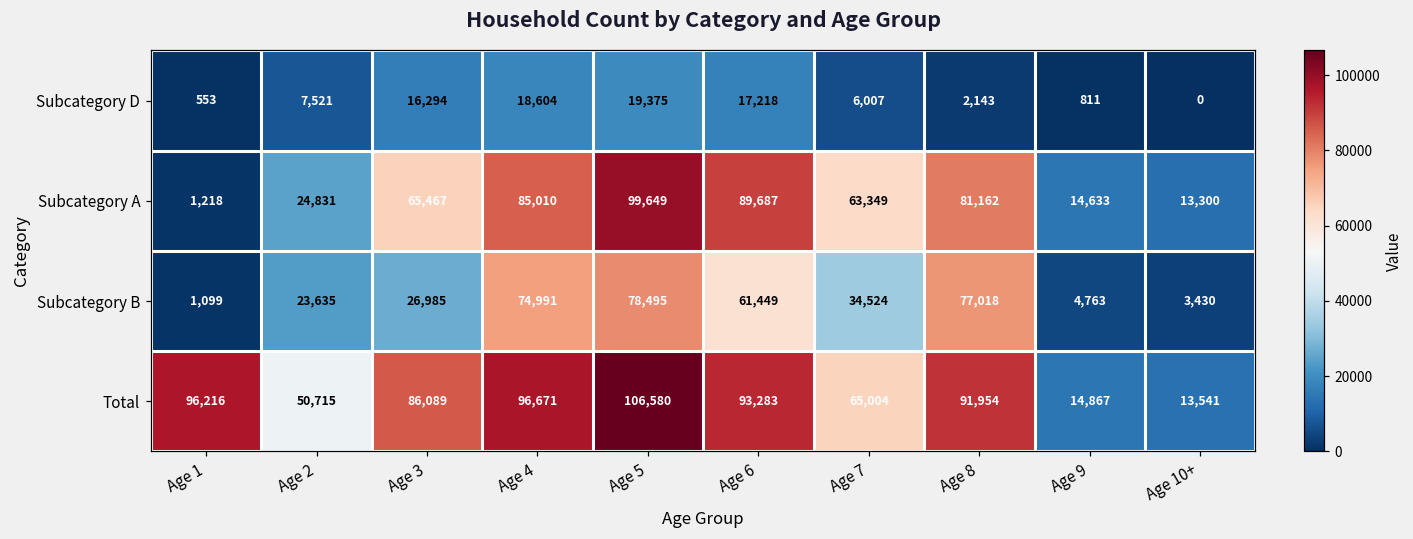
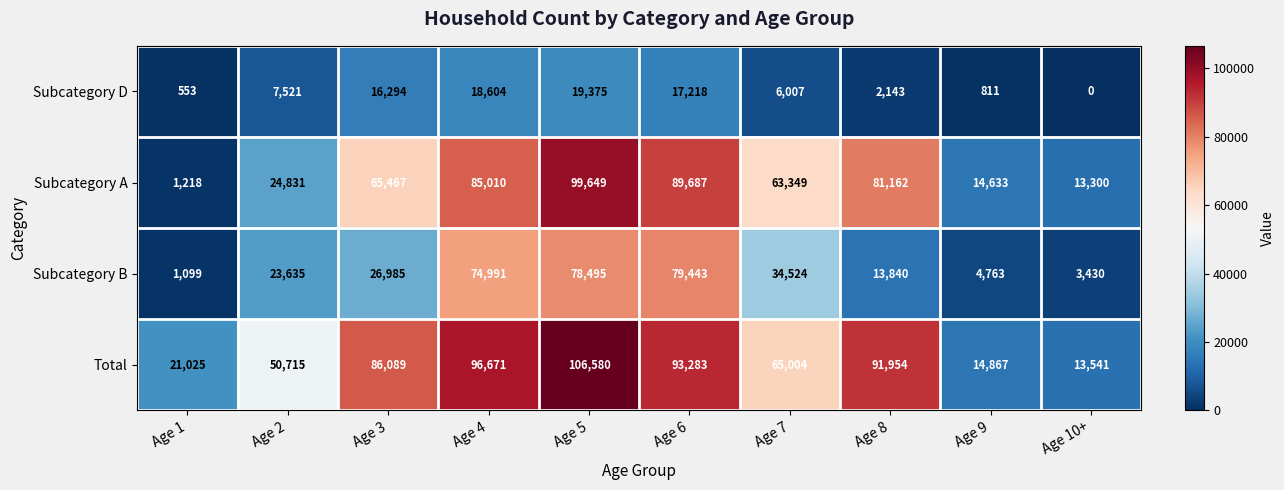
Subcategory B, Age 6: 61,449 -> 79,443
Subcategory B, Age 8: 77,018 -> 13,840
Total, Age 1: 96,216 -> 21,025
